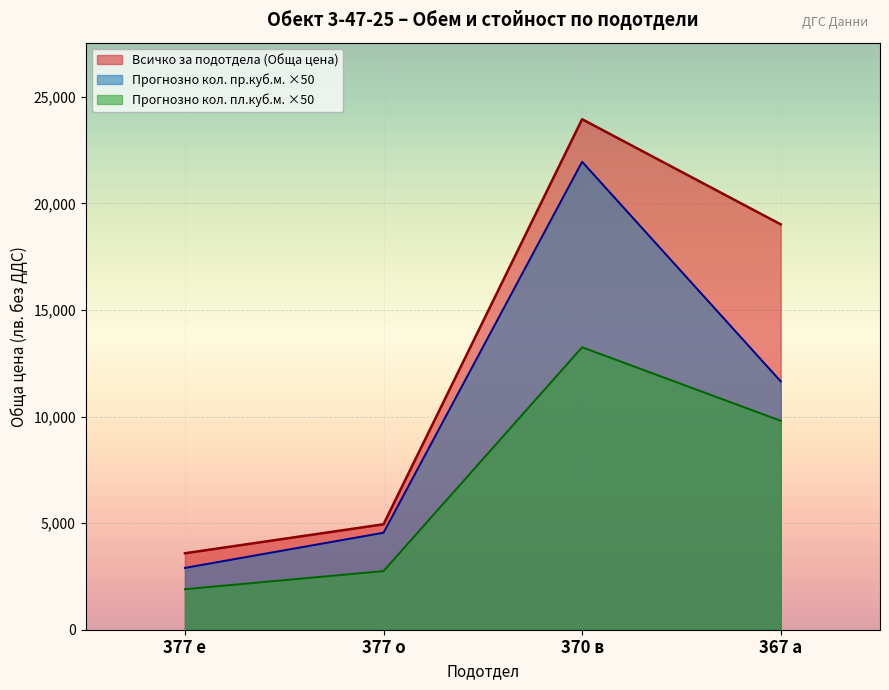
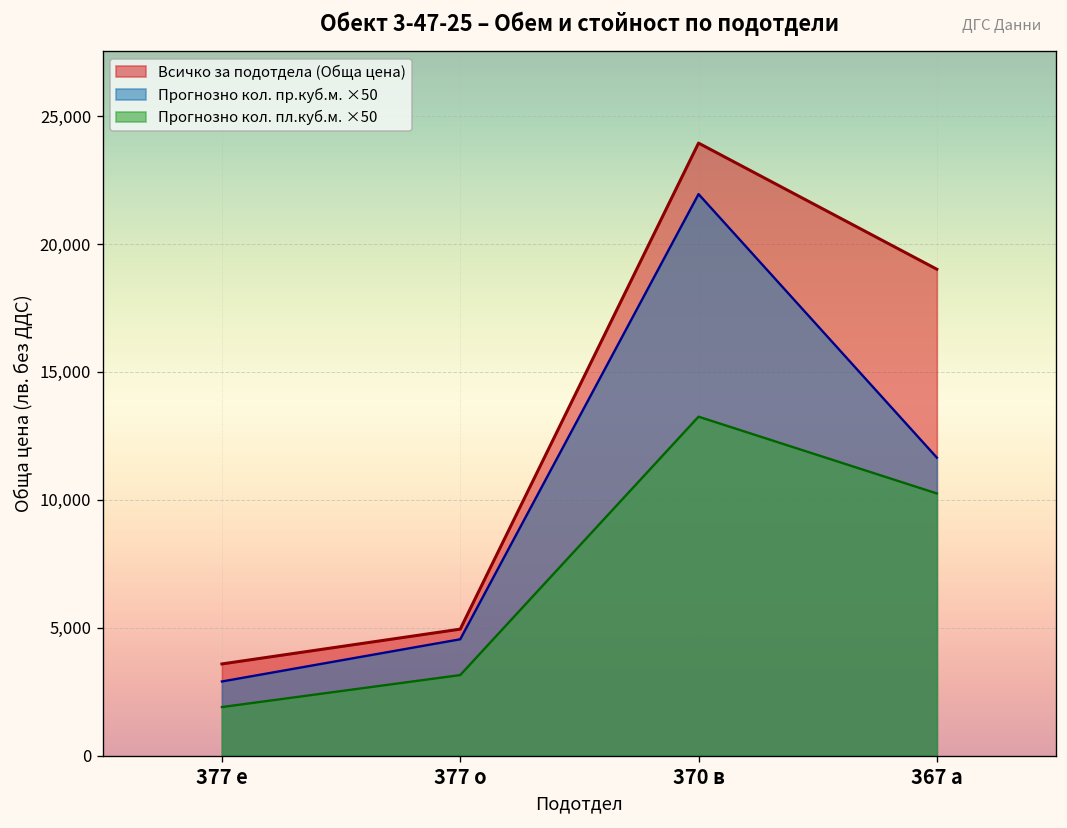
Прогнозно кол. пл.куб.м. ×50, 377 о: 2,800 -> 3,200
Прогнозно кол. пл.куб.м. ×50, 367 а: 9,800 -> 10,300
